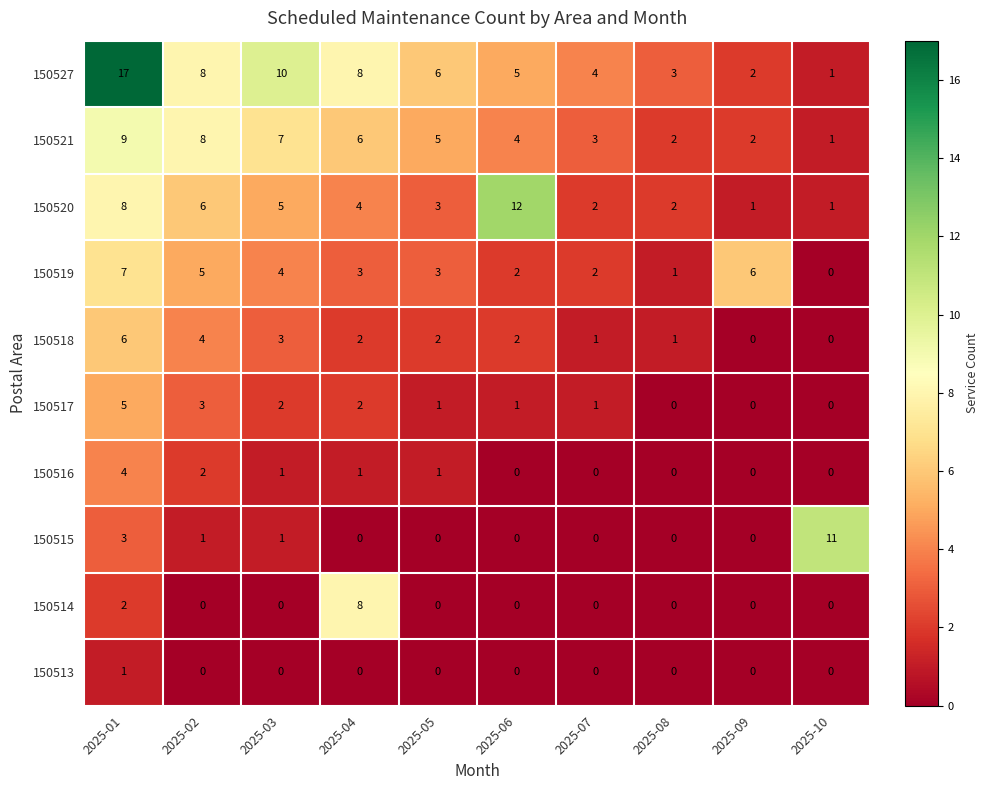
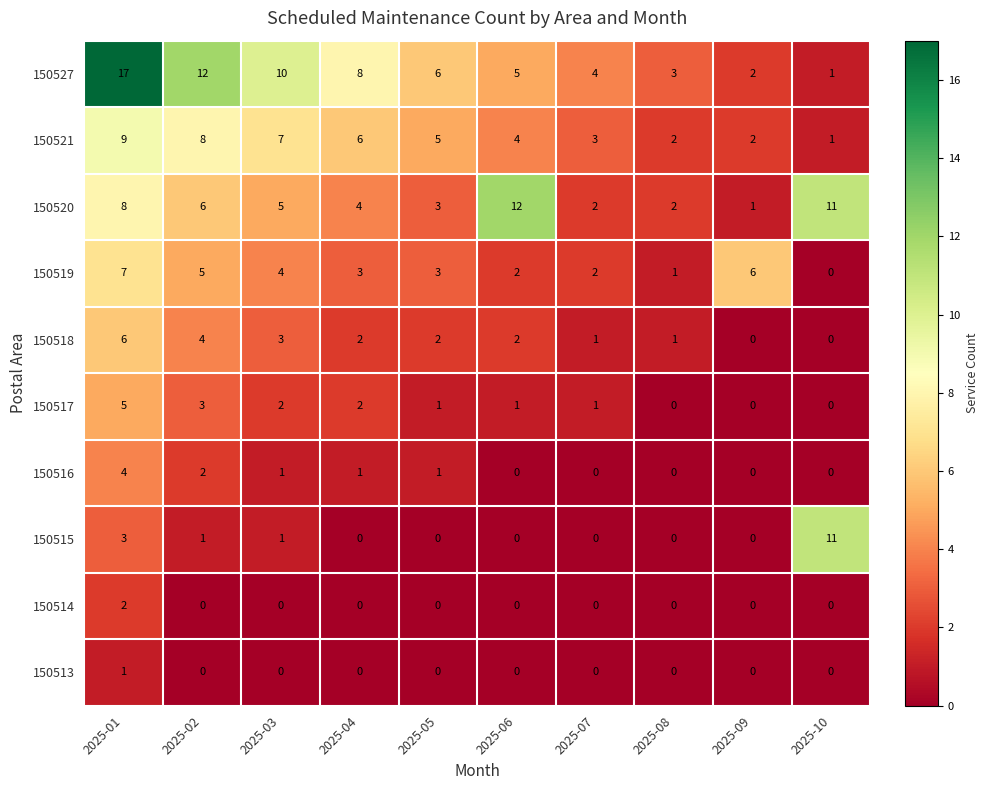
150527, 2025-02: 8 -> 12
150520, 2025-10: 1 -> 11
150514, 2025-04: 8 -> 0
